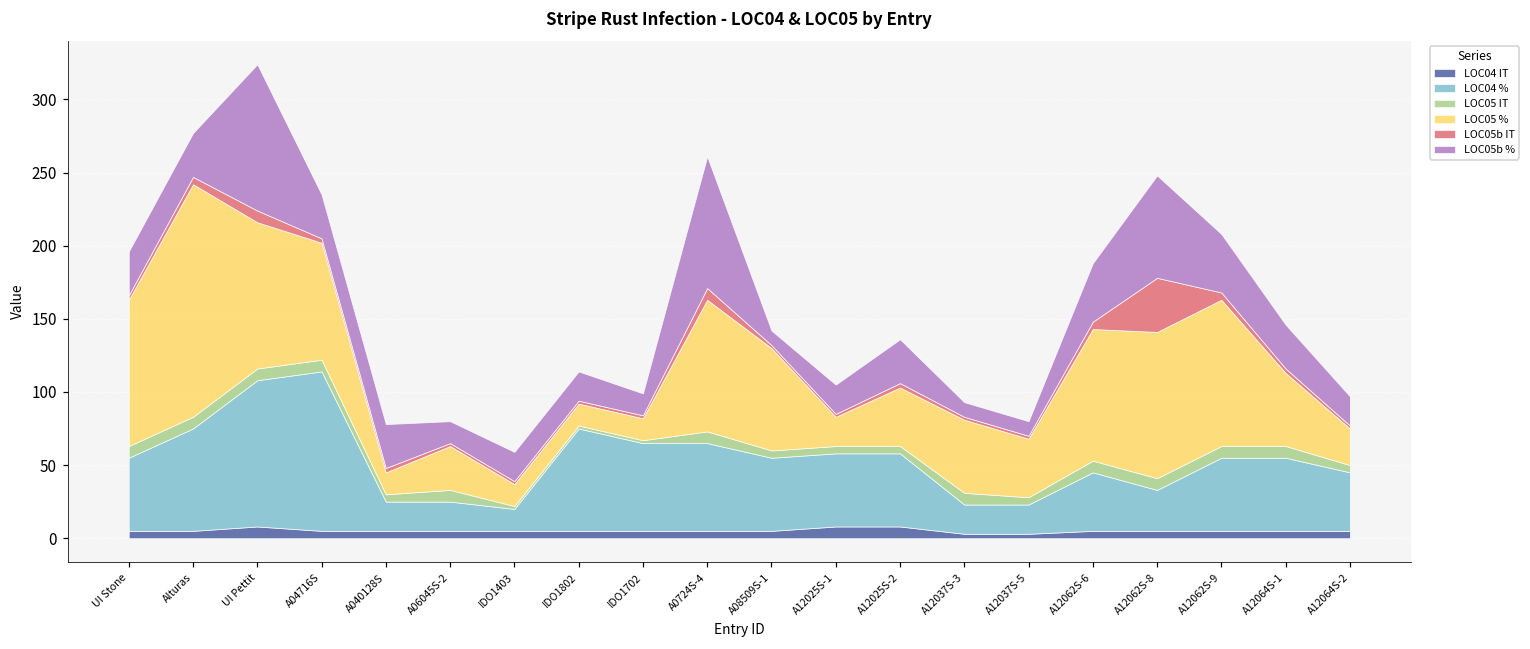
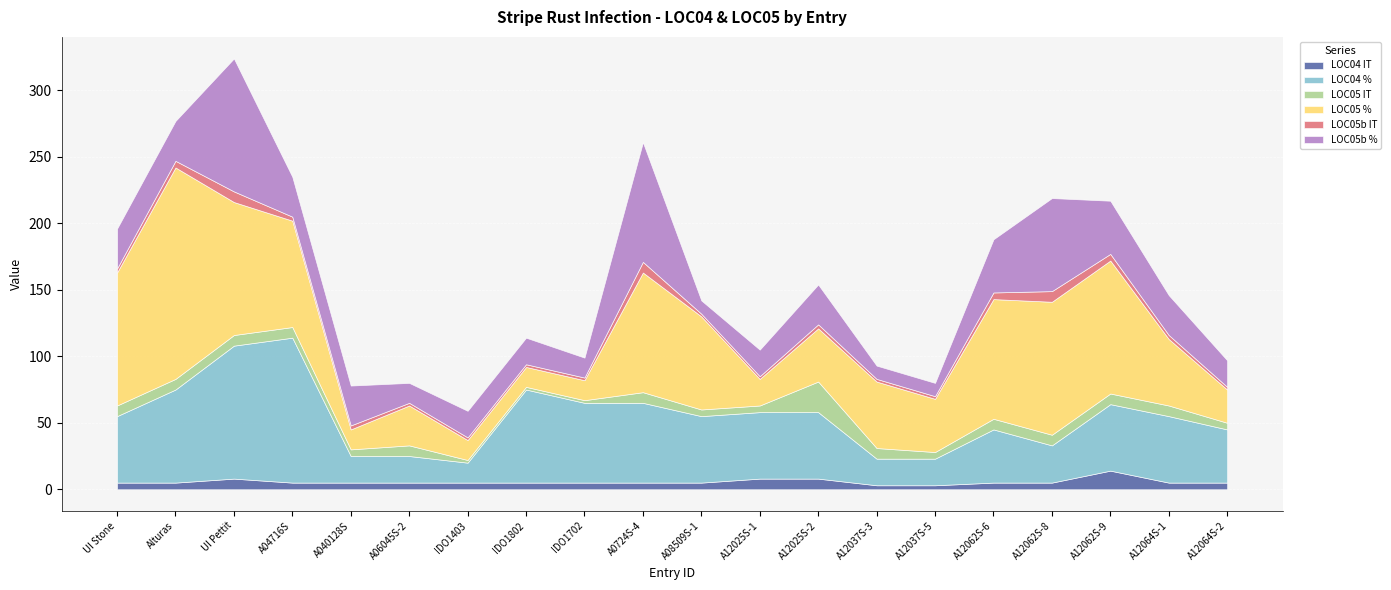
LOC05 IT, A12025S-2: 5 -> 23
LOC05b IT, A12062S-8: 37 -> 8
LOC04 IT, A12062S-9: 5 -> 14
